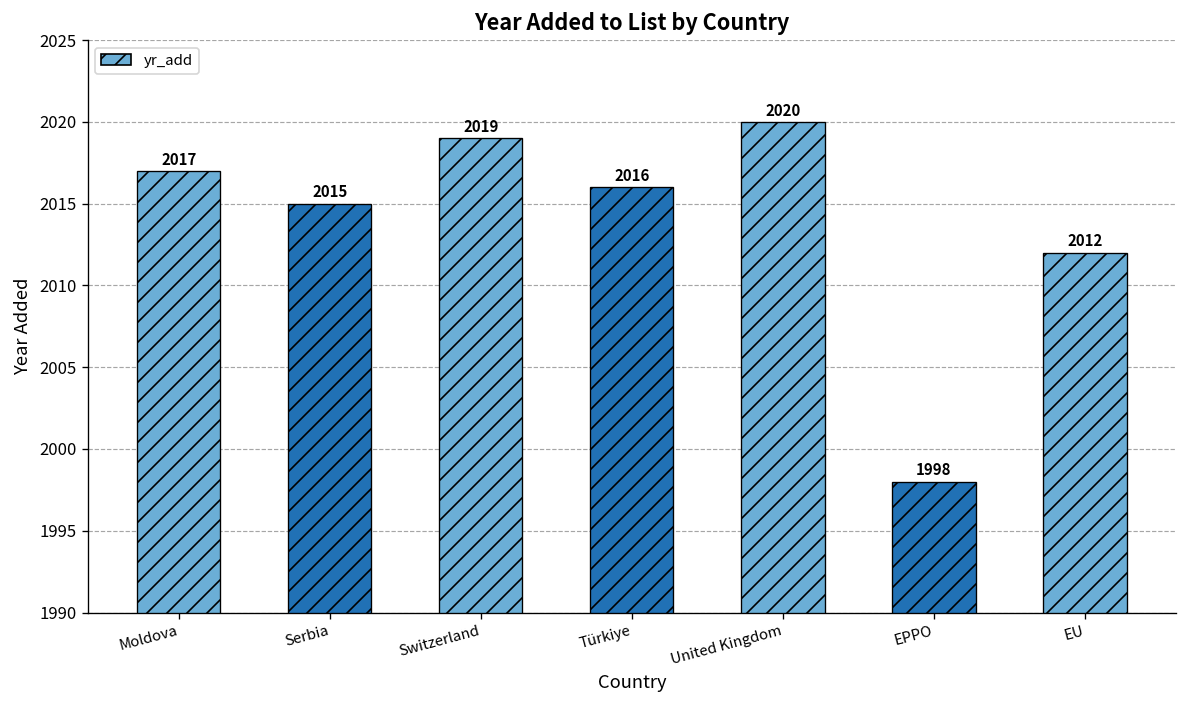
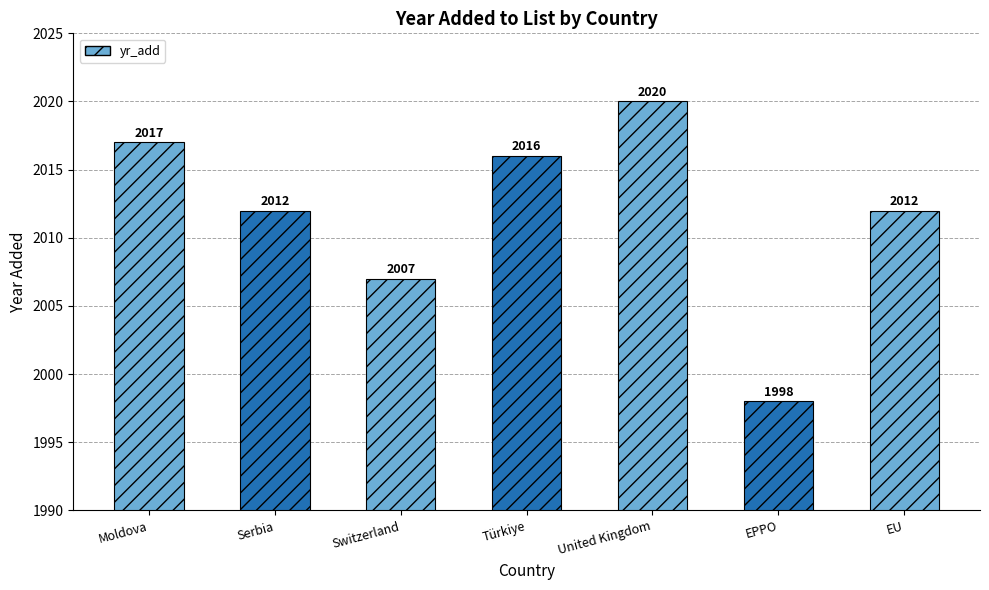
Serbia: 2015 -> 2012
Switzerland: 2019 -> 2007
